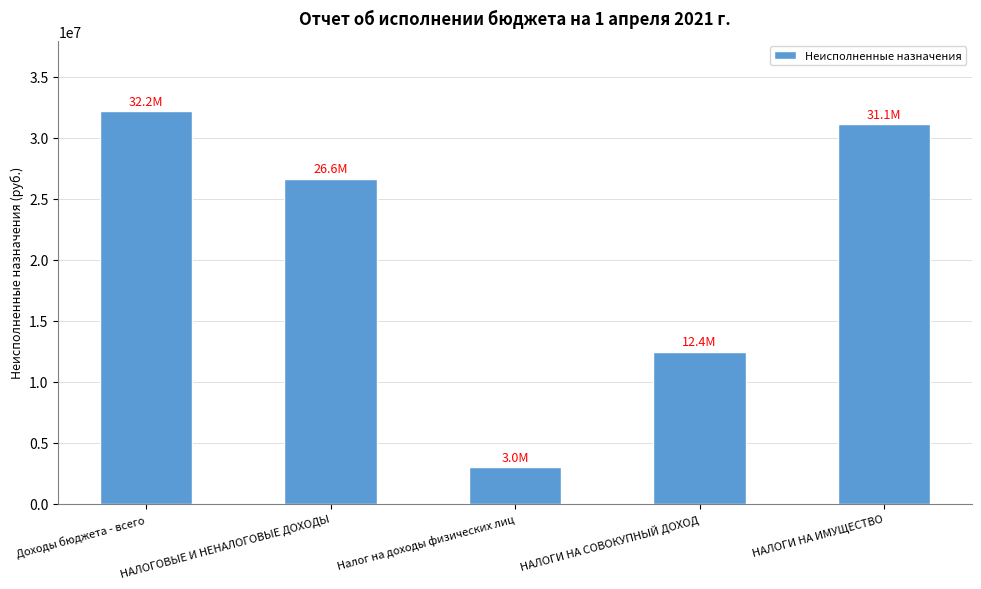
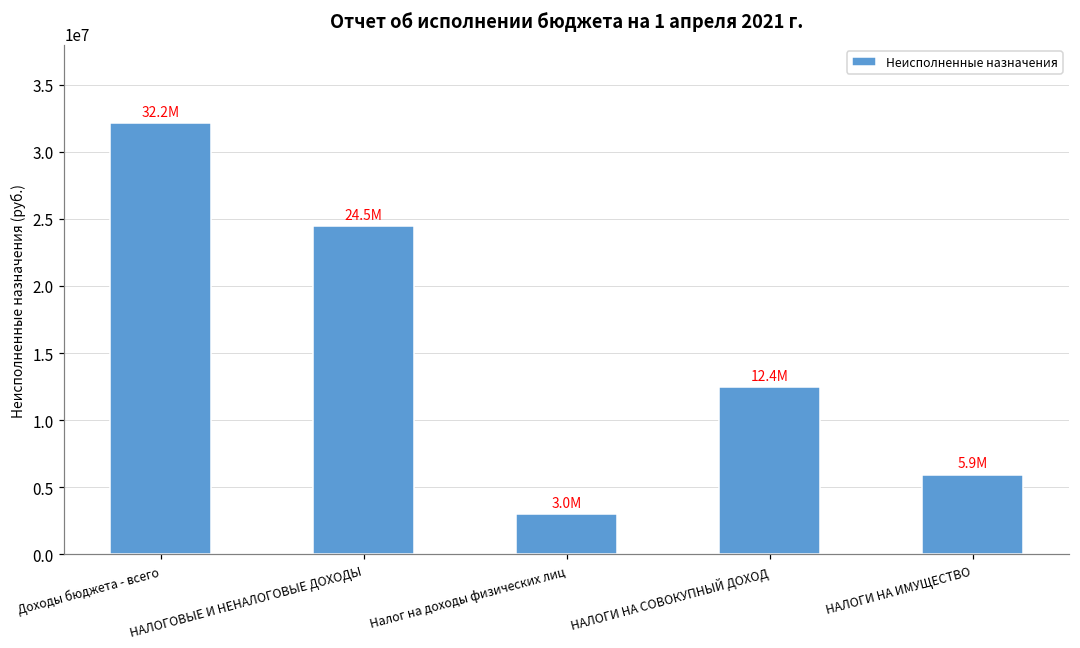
НАЛОГОВЫЕ И НЕНАЛОГОВЫЕ ДОХОДЫ: 26.6M -> 24.5M
НАЛОГИ НА ИМУЩЕСТВО: 31.1M -> 5.9M
